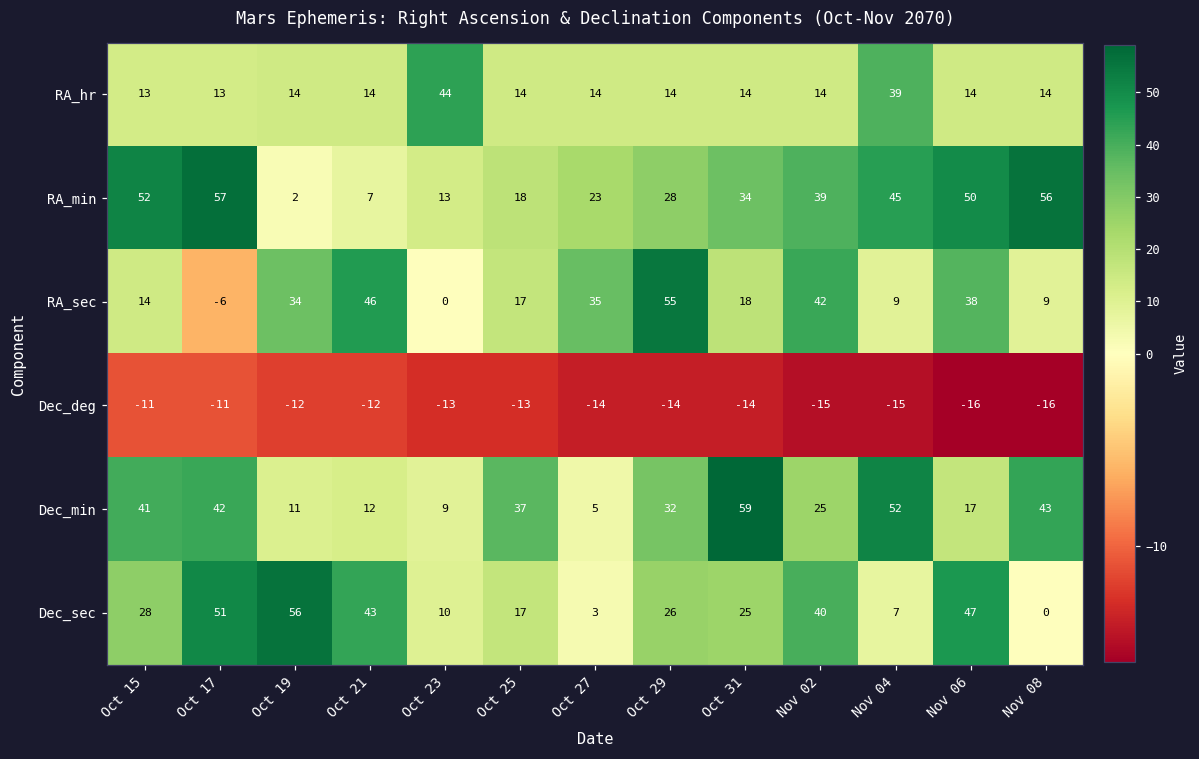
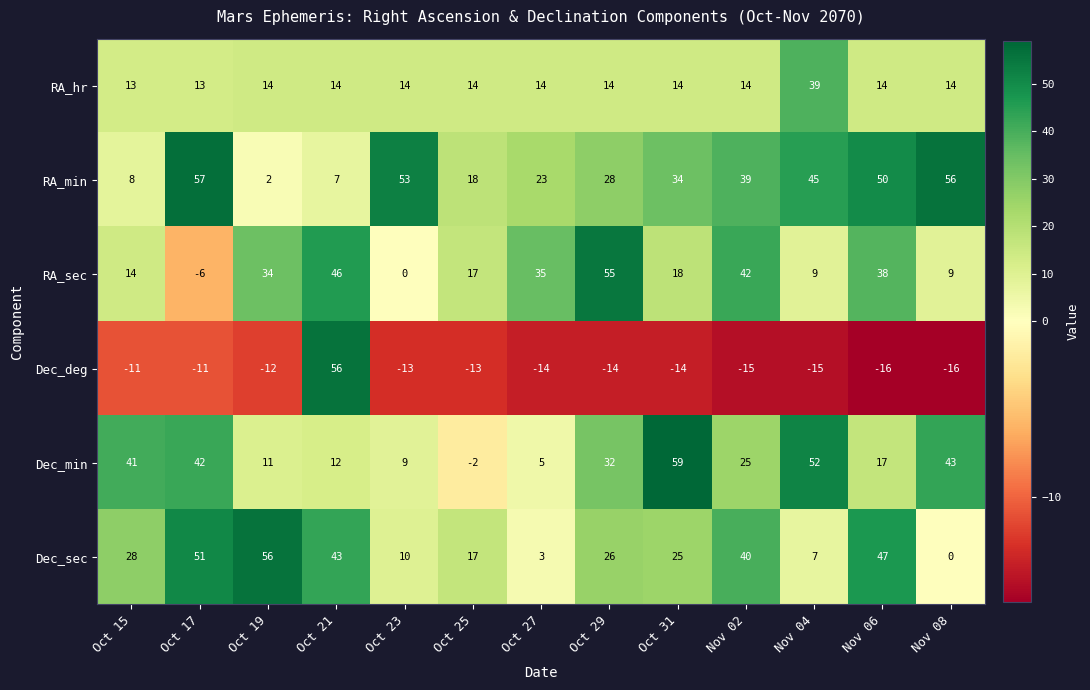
RA_hr, Oct 23: 44 -> 14
RA_min, Oct 15: 52 -> 8
RA_min, Oct 23: 13 -> 53
Dec_deg, Oct 21: -12 -> 56
Dec_min, Oct 25: 37 -> -2
